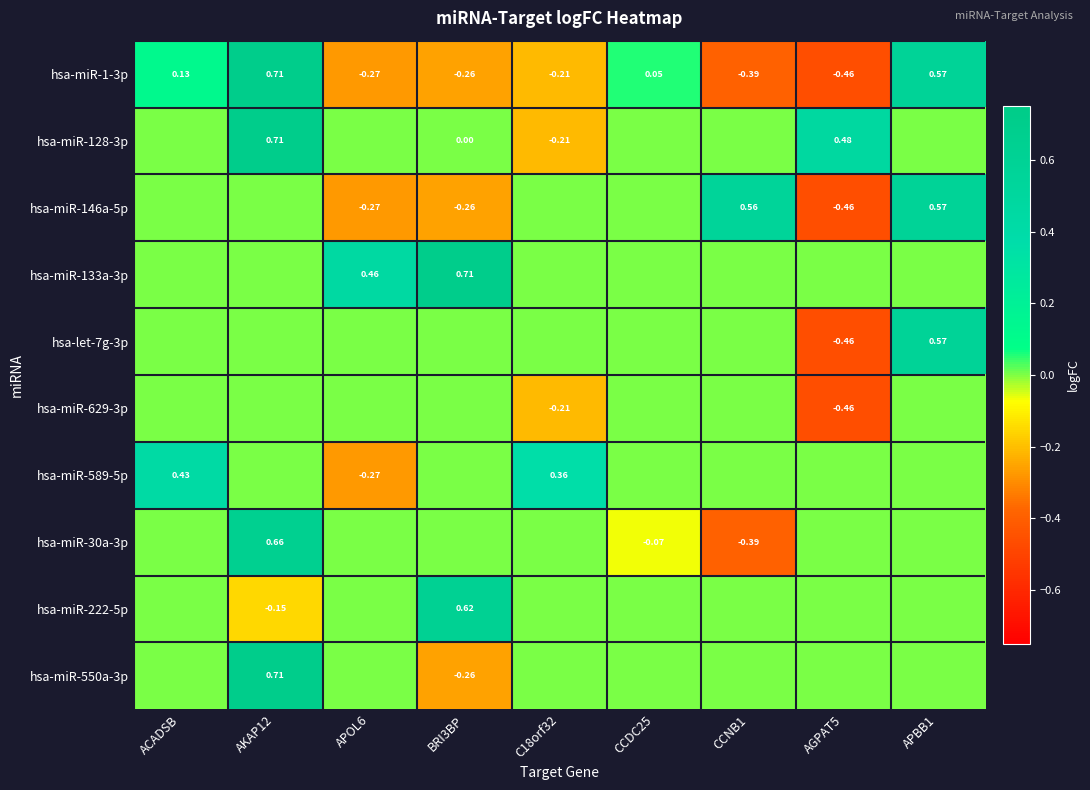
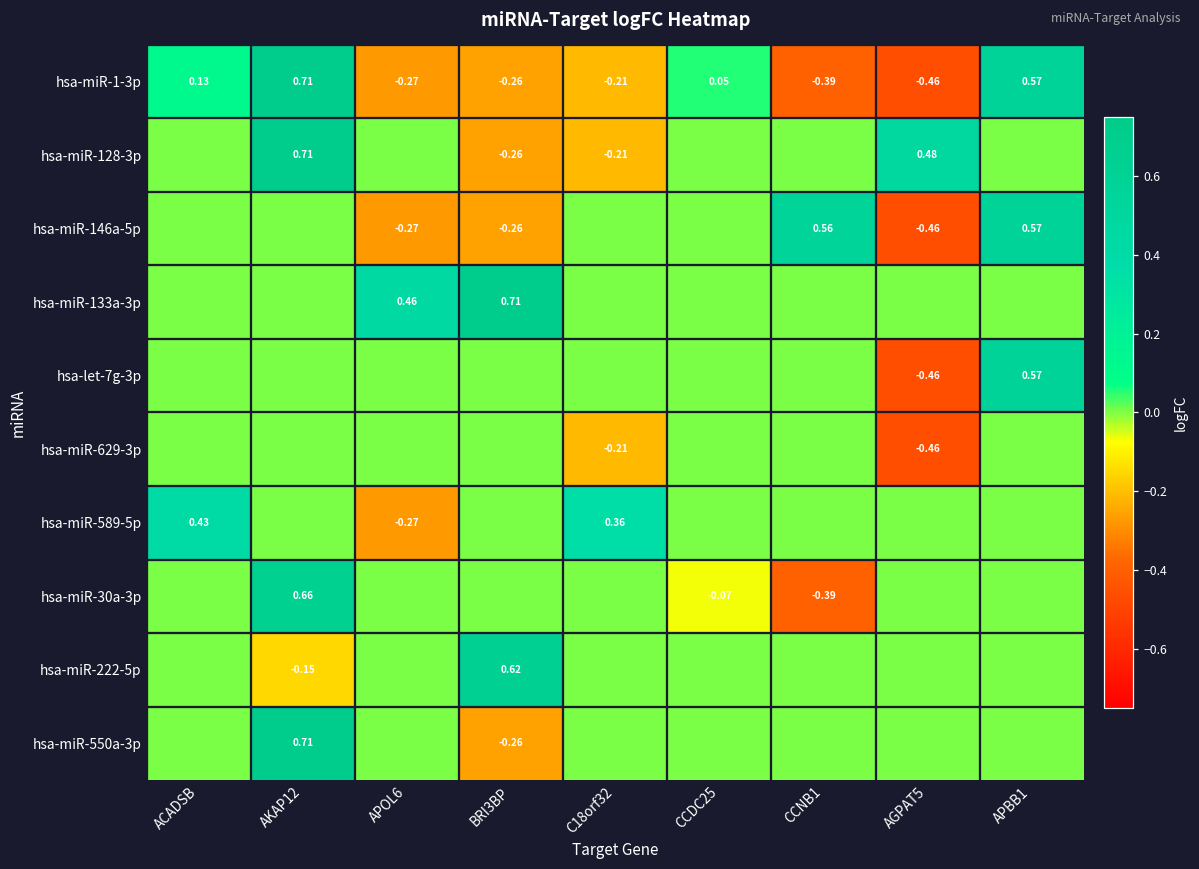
hsa-miR-128-3p, BRI3BP: 0.00 -> -0.26
